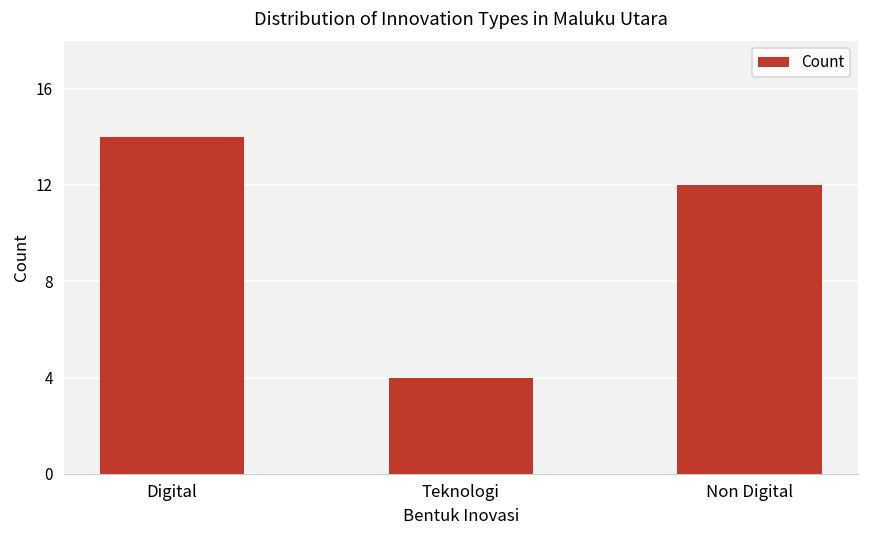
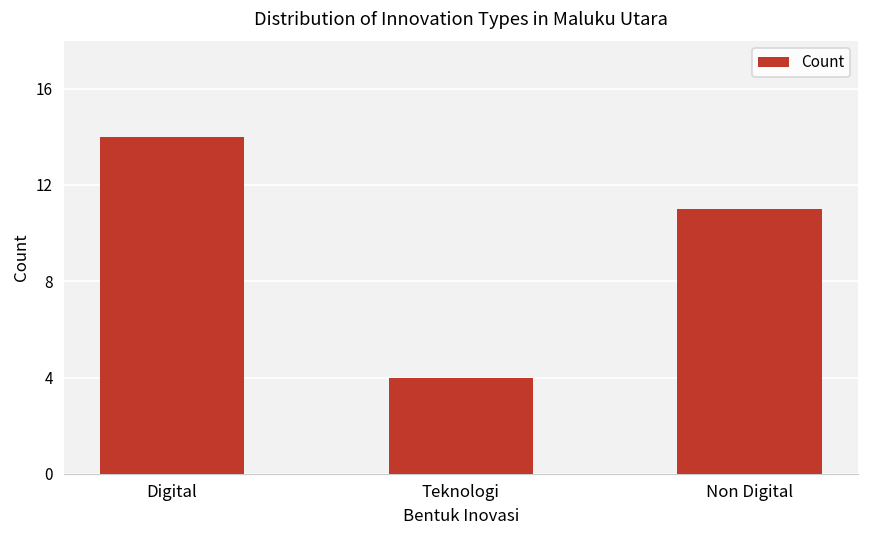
Non Digital: 12 -> 11
